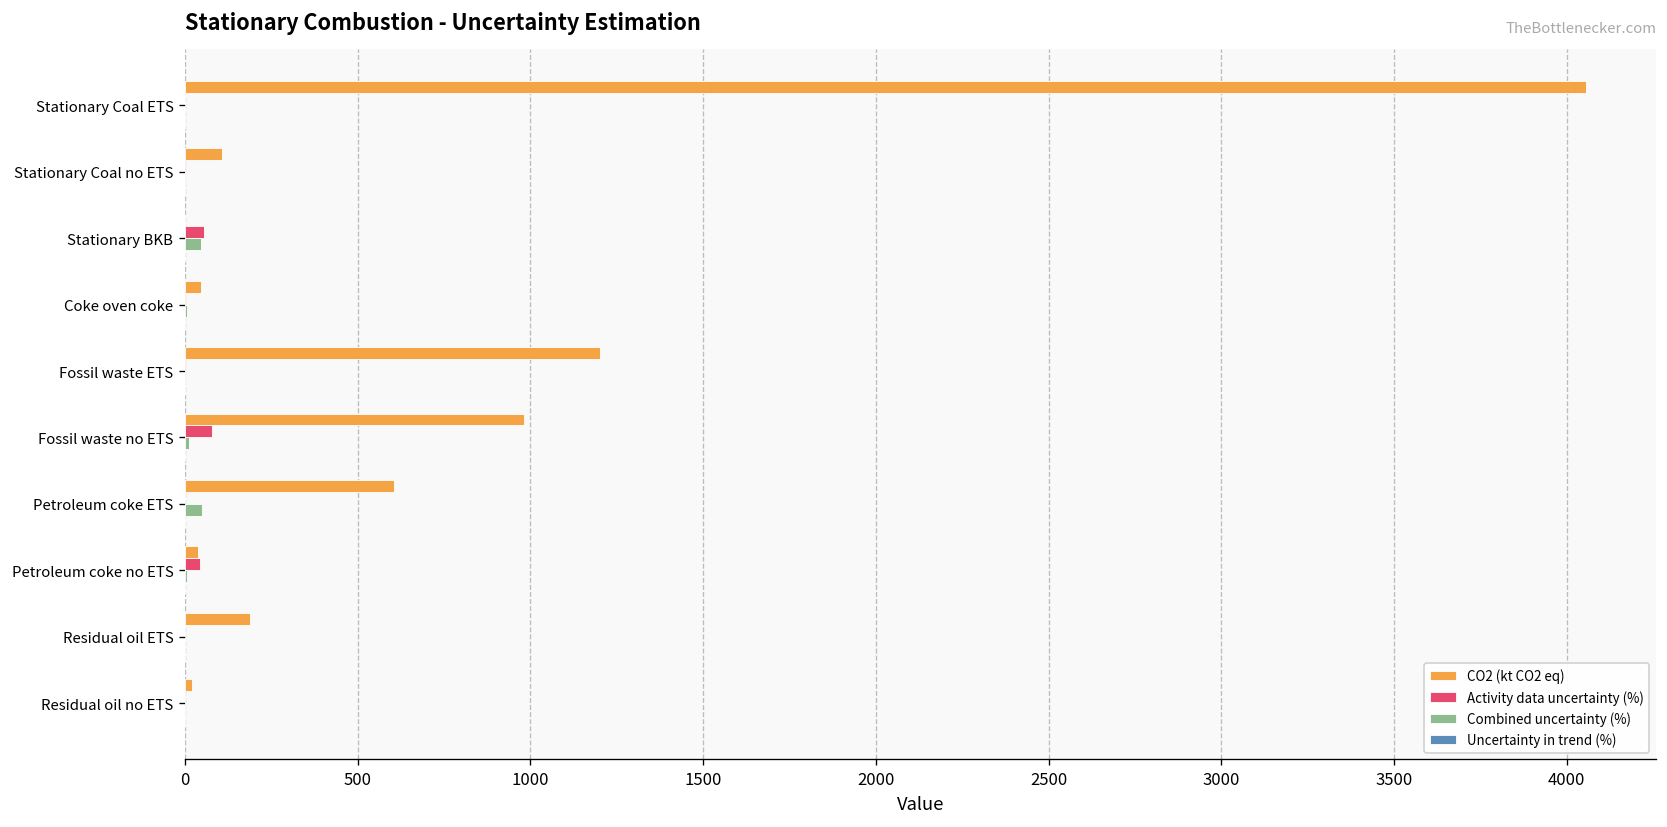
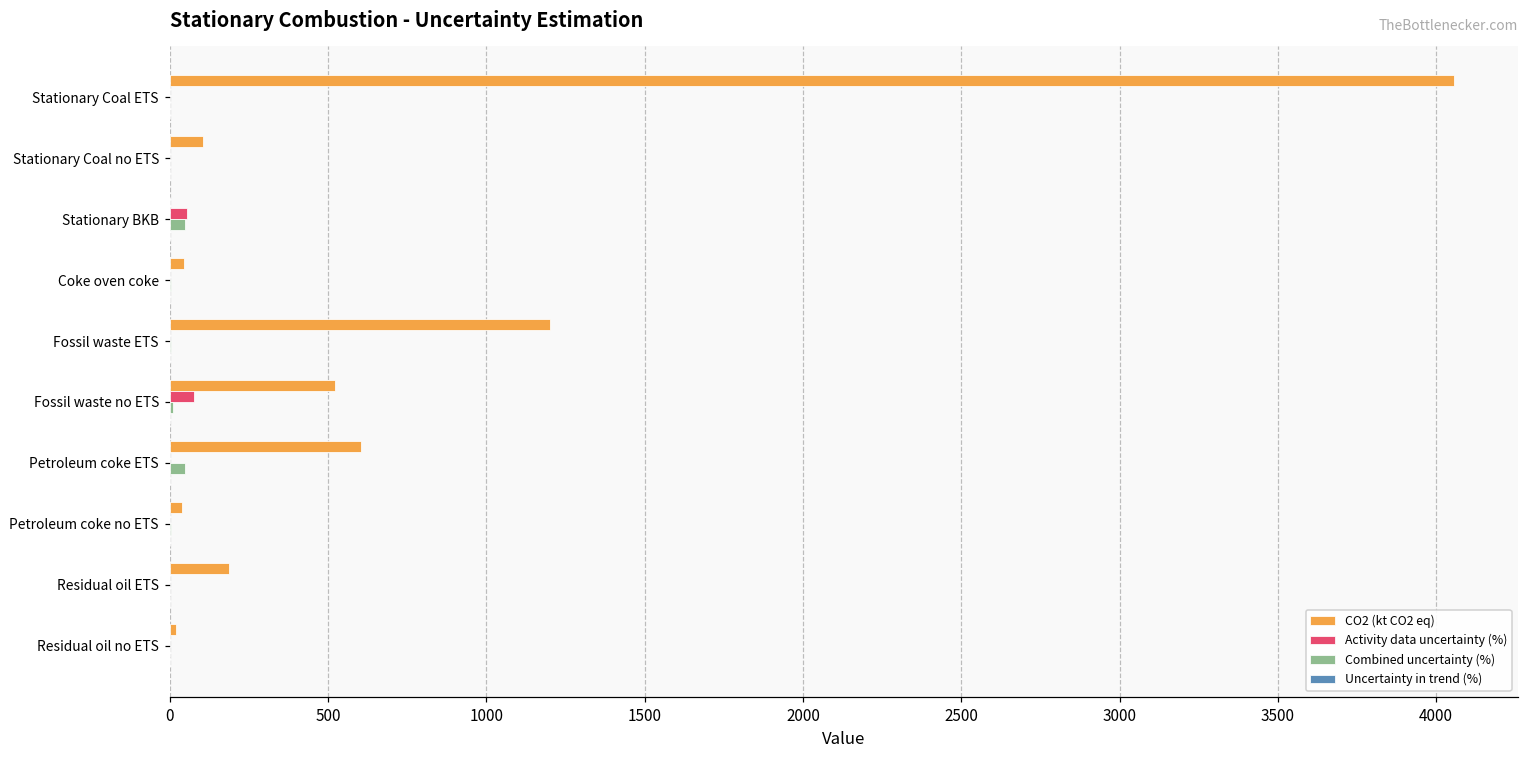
CO2 (kt CO2 eq), Fossil waste no ETS: 980 -> 520
Activity data uncertainty (%), Petroleum coke no ETS: 40 -> 0
